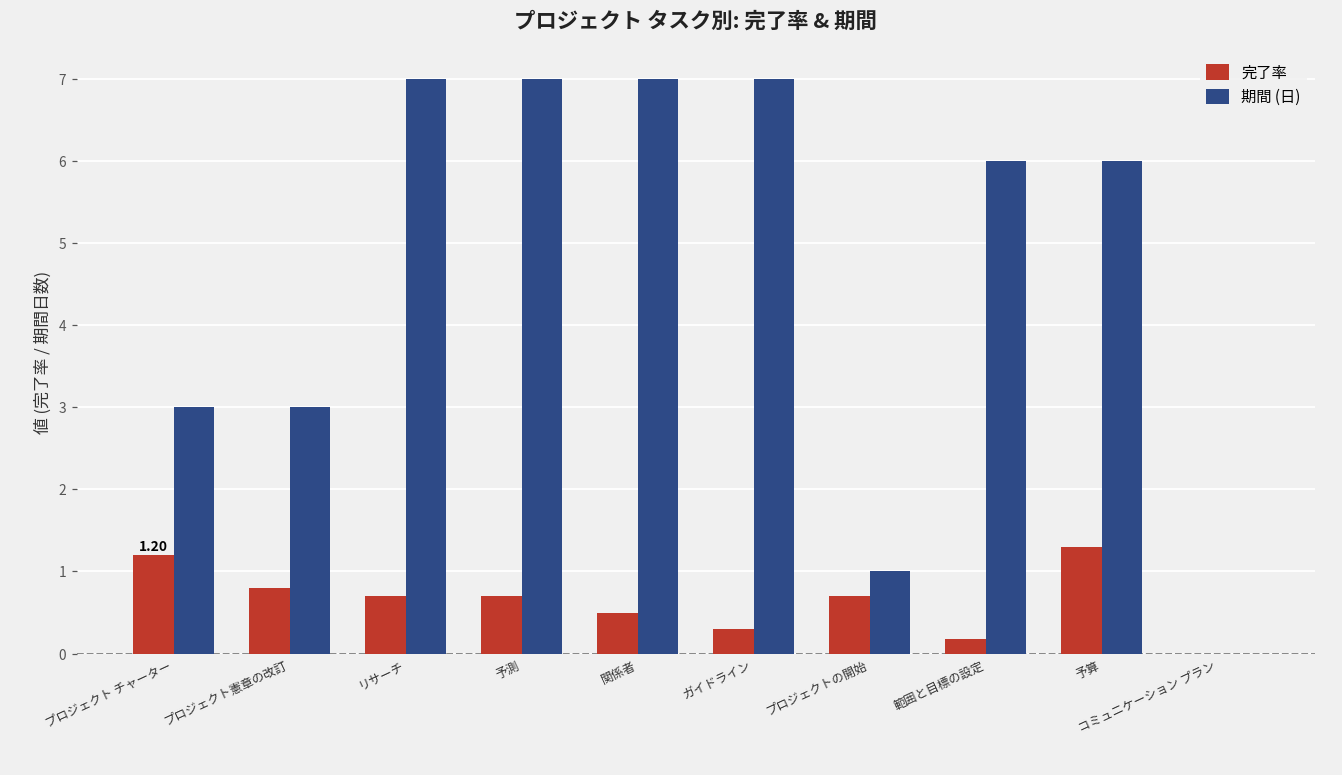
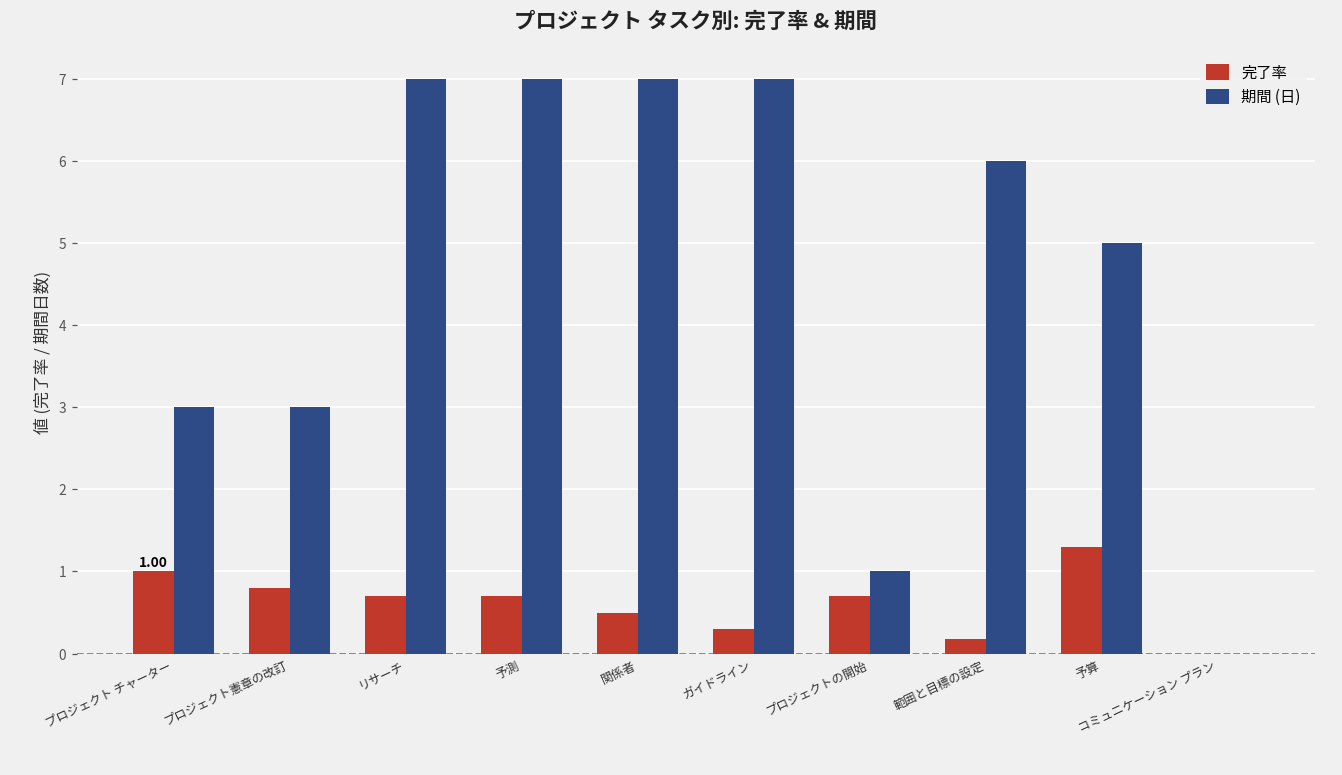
完了率, プロジェクト チャーター: 1.20 -> 1.00
期間 (日), 予算: 6 -> 5
